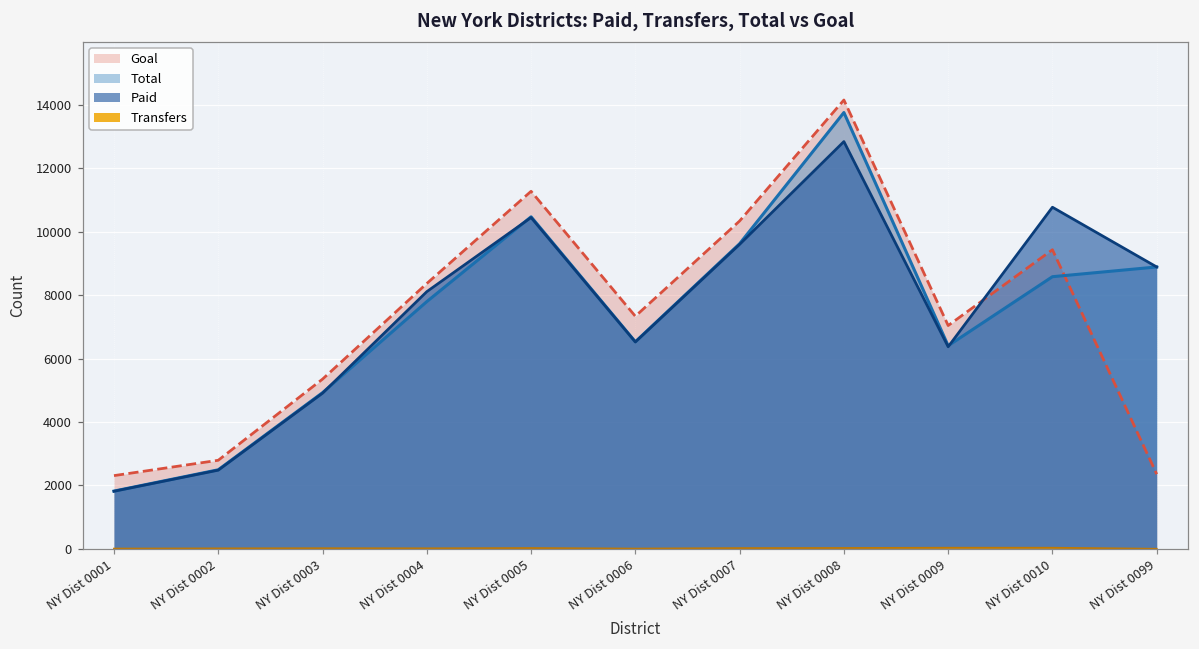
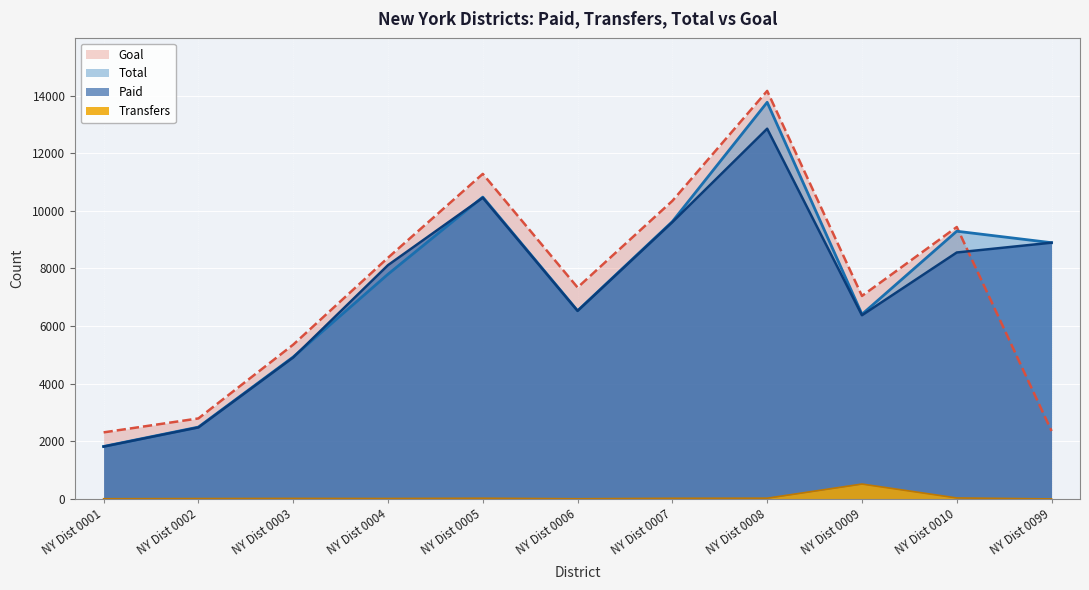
Transfers, NY Dist 0009: 0 -> 500
Total, NY Dist 0010: 8600 -> 9300
Paid, NY Dist 0010: 10800 -> 8600
